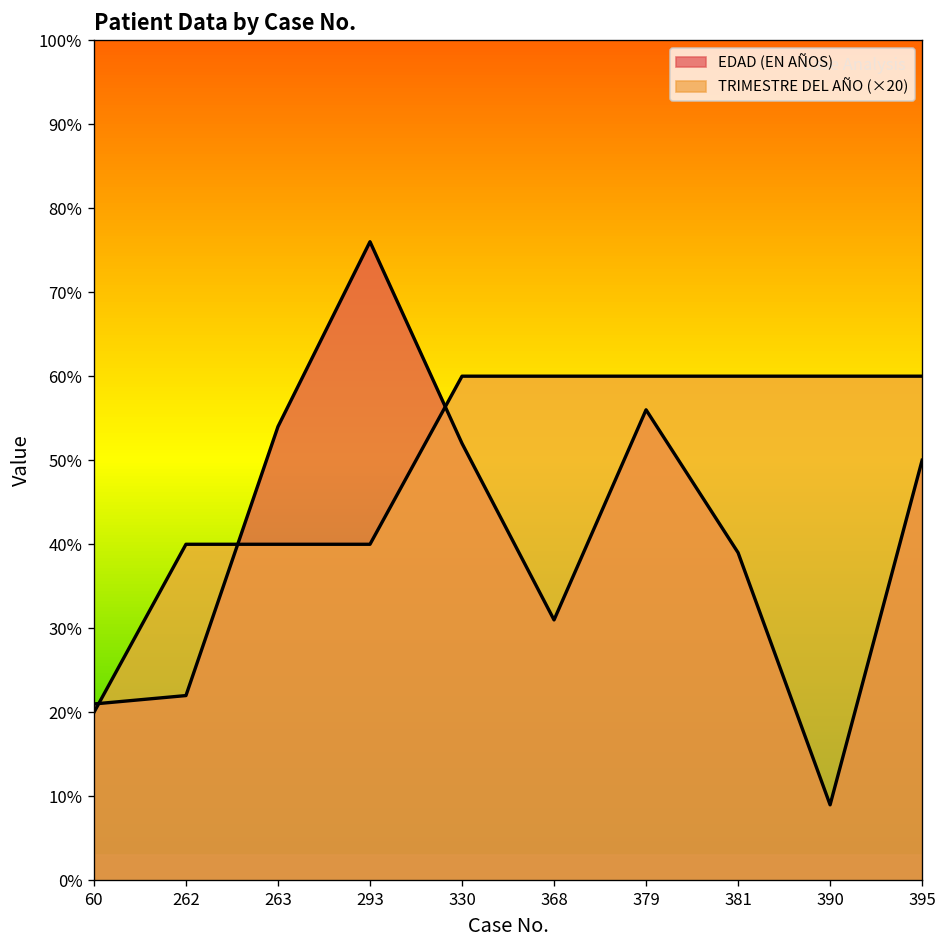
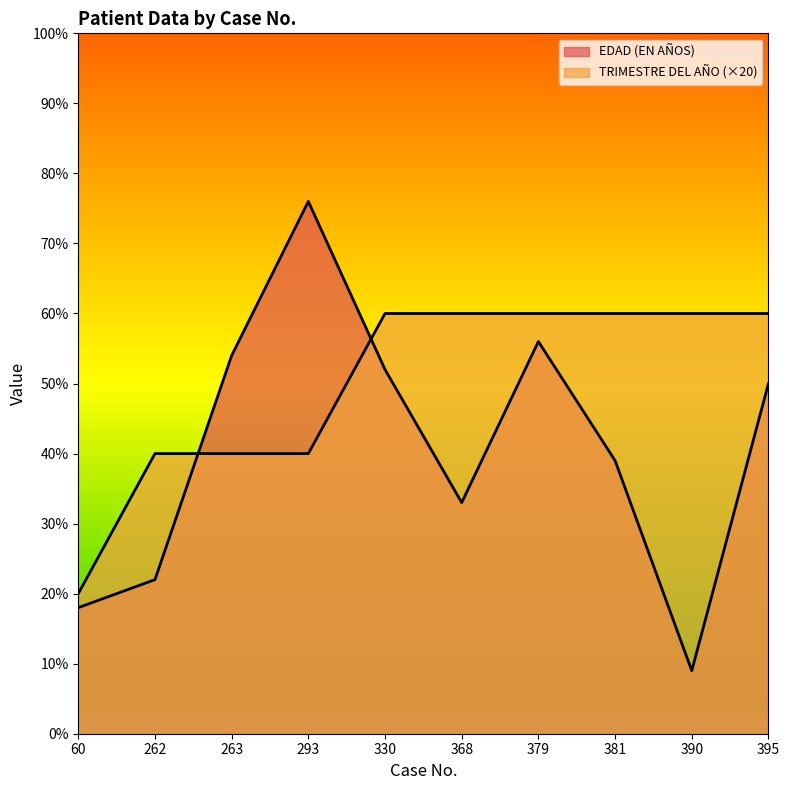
EDAD (EN AÑOS), 60: 21% -> 18%
EDAD (EN AÑOS), 368: 31% -> 33%
